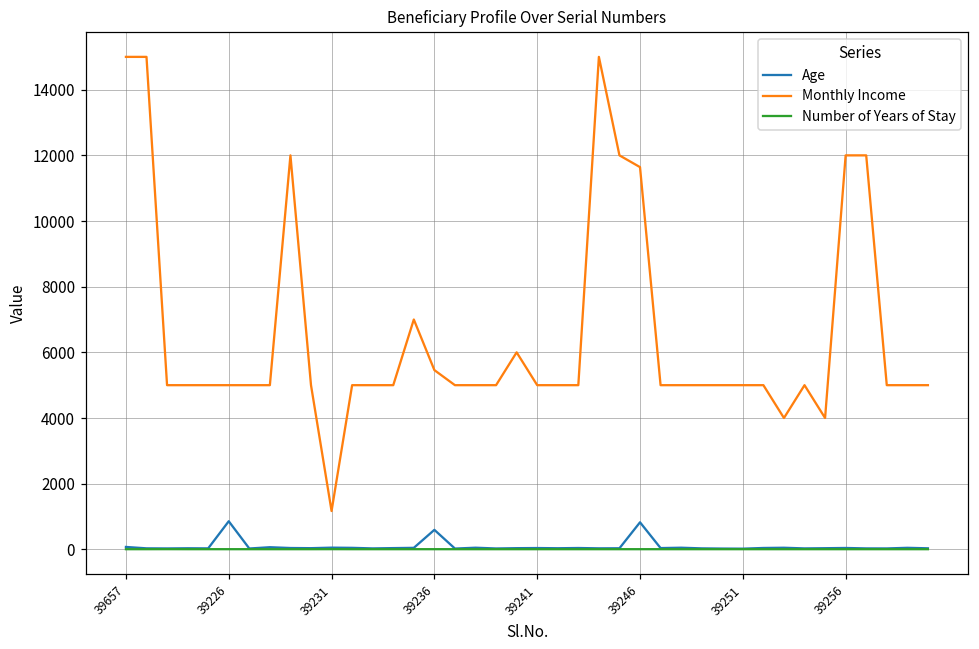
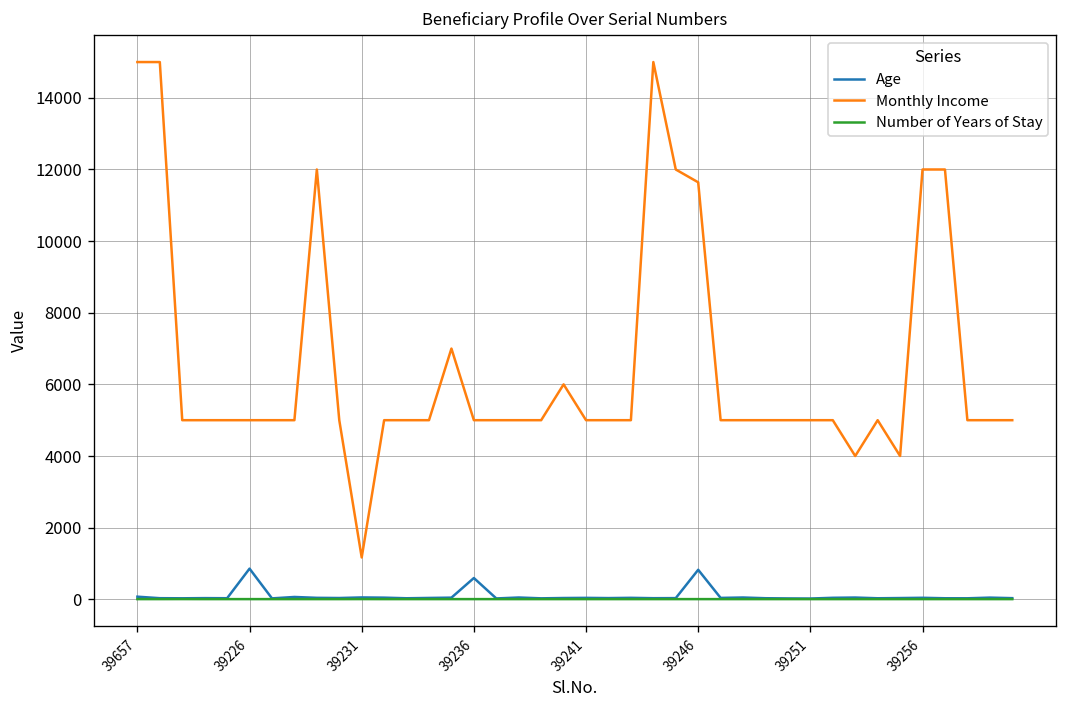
Monthly Income, 39236: 5500 -> 5000
